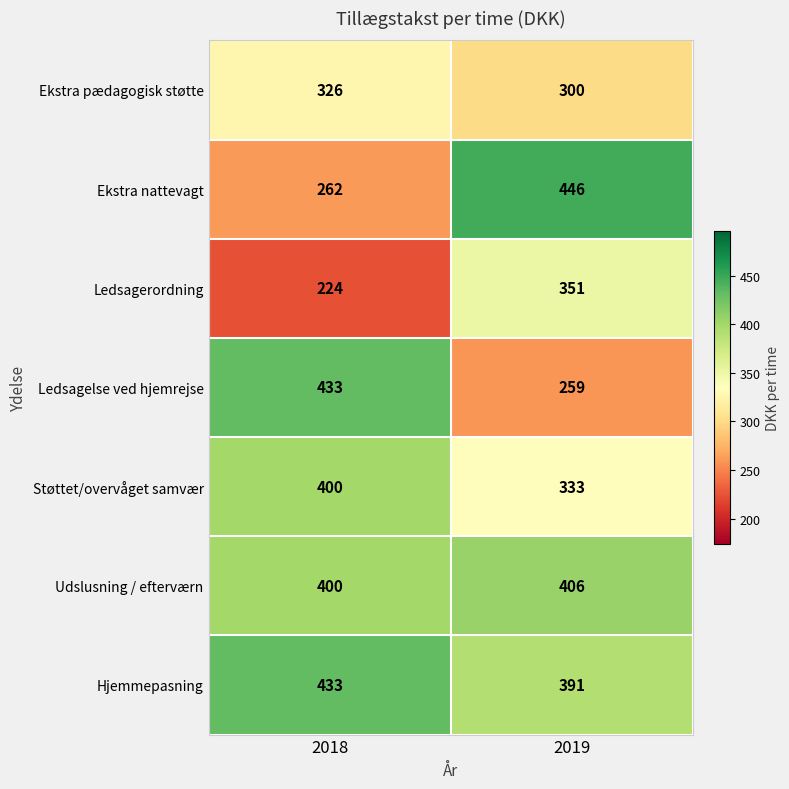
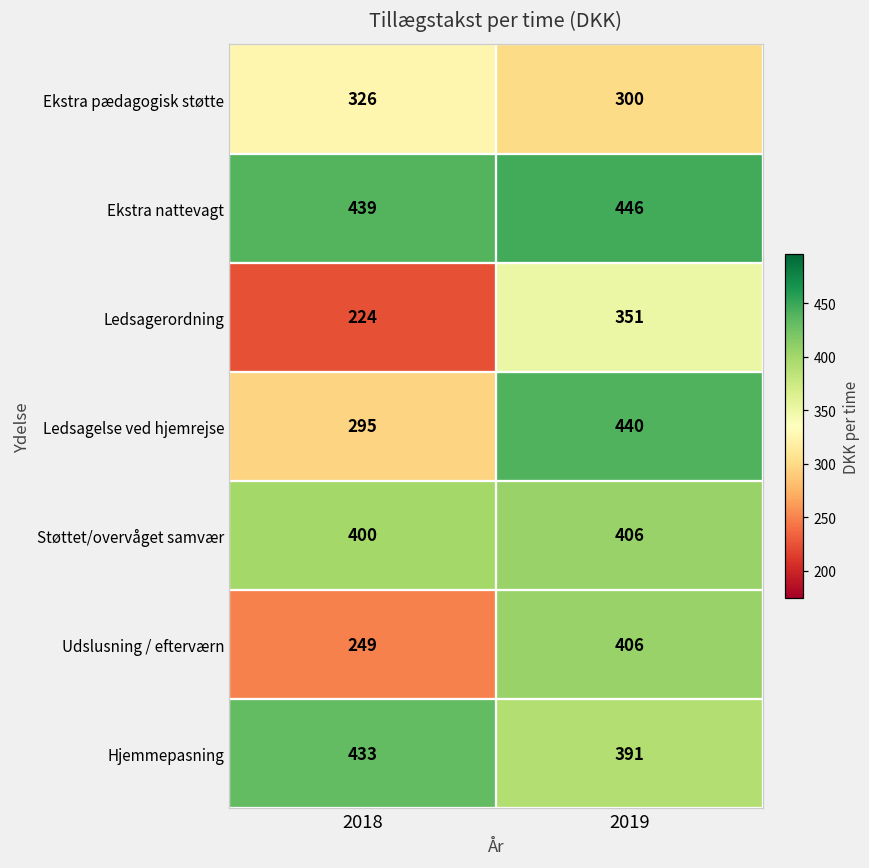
Ekstra nattevagt, 2018: 262 -> 439
Ledsagelse ved hjemrejse, 2018: 433 -> 295
Ledsagelse ved hjemrejse, 2019: 259 -> 440
Støttet/overvåget samvær, 2019: 333 -> 406
Udslusning / efterværn, 2018: 400 -> 249
